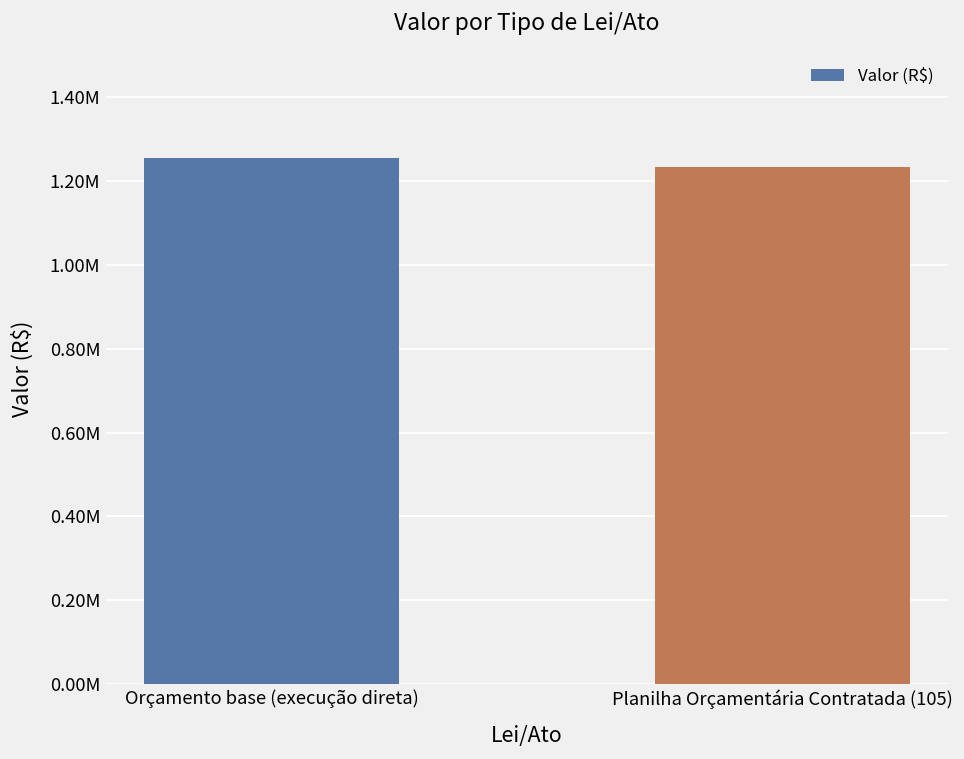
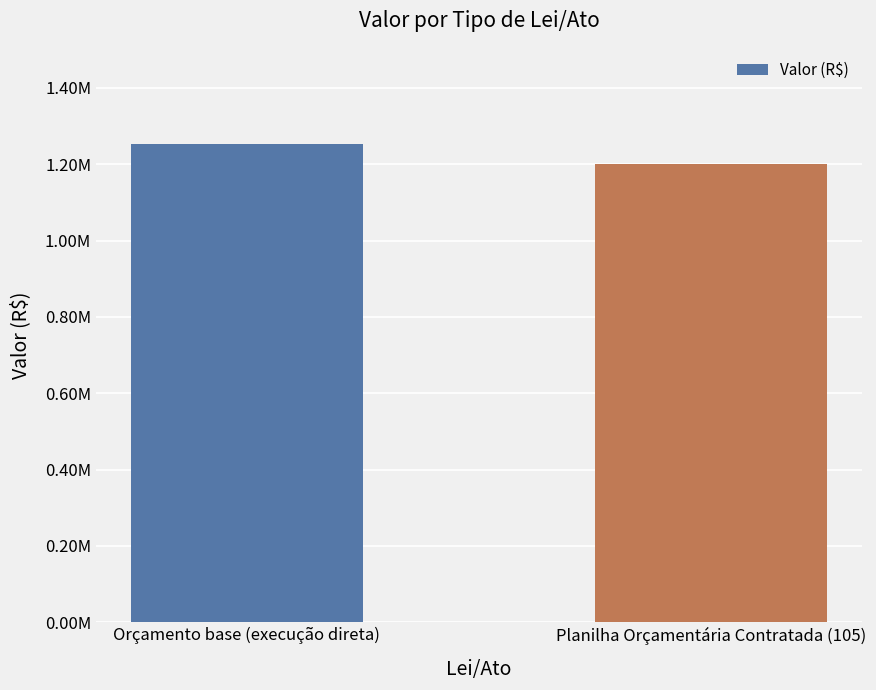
Planilha Orçamentária Contratada (105): 1230000 -> 1200000
